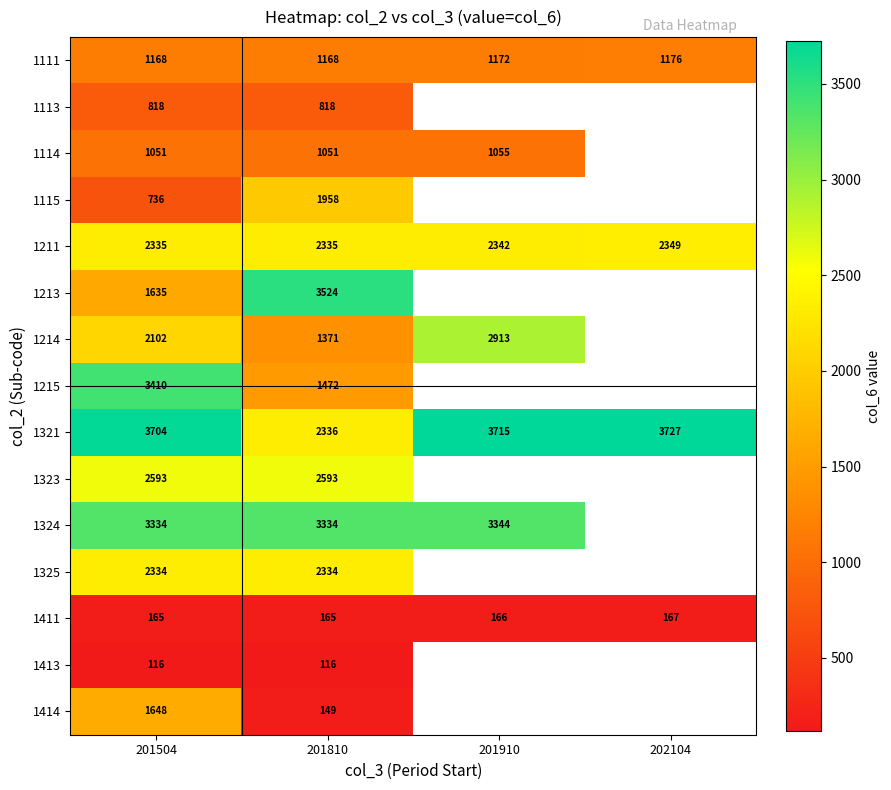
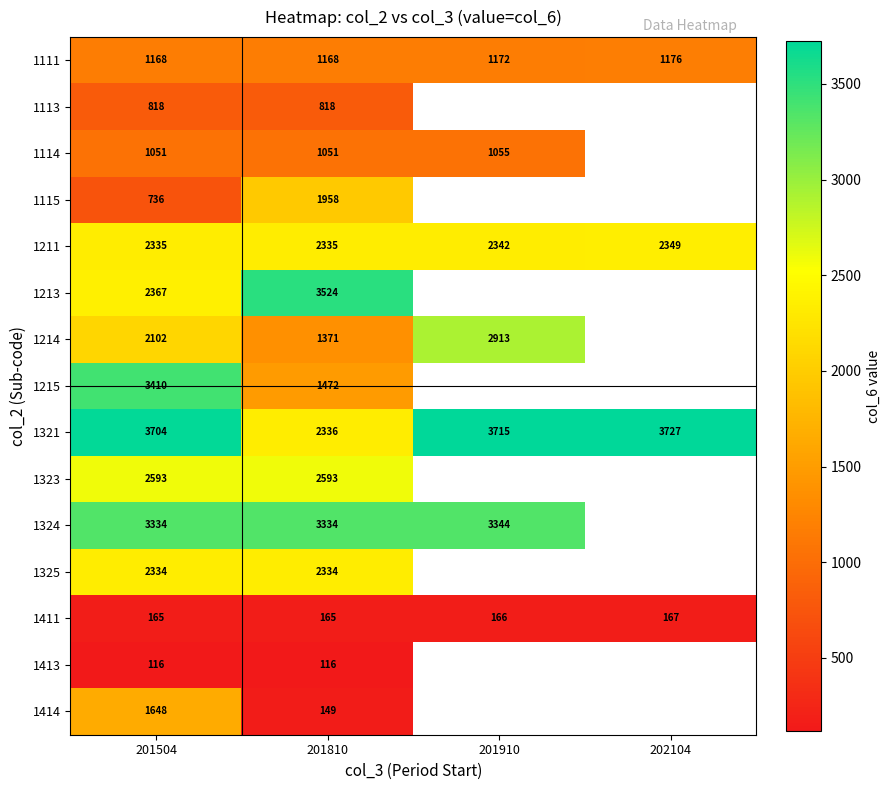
1213, 201504: 1635 -> 2367
